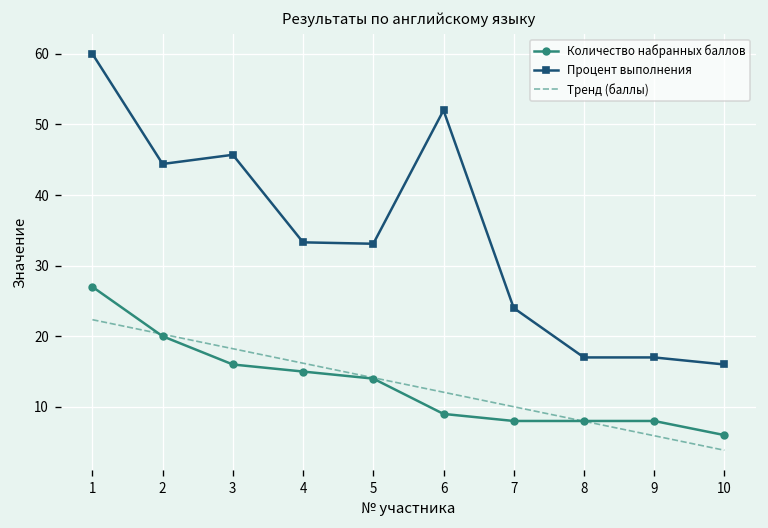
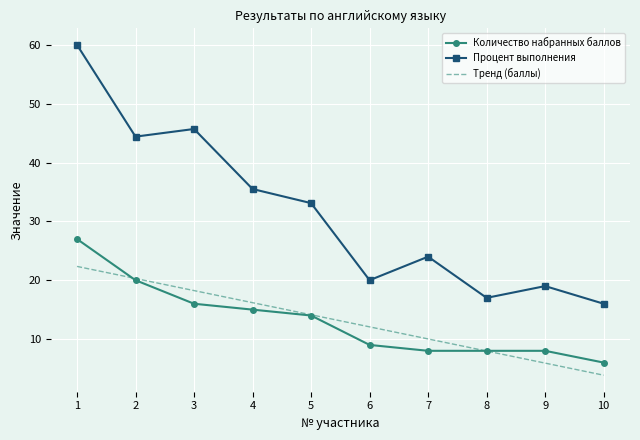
Процент выполнения, 4: 33 -> 36
Процент выполнения, 6: 52 -> 20
Процент выполнения, 9: 17 -> 19
